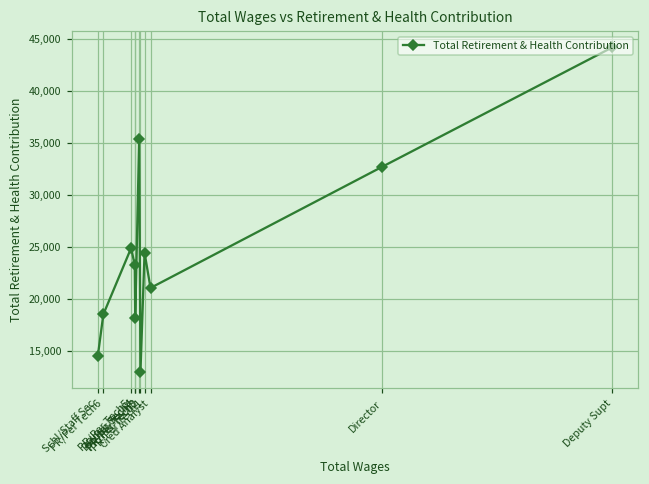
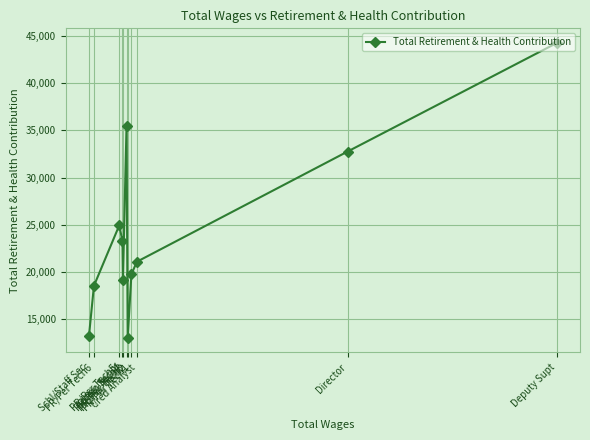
Schl/Staff Sec: 15,000 -> 13,000
PR/Per Tech4: 18,000 -> 19,000
PR/Per Tech1: 24,000 -> 20,000
